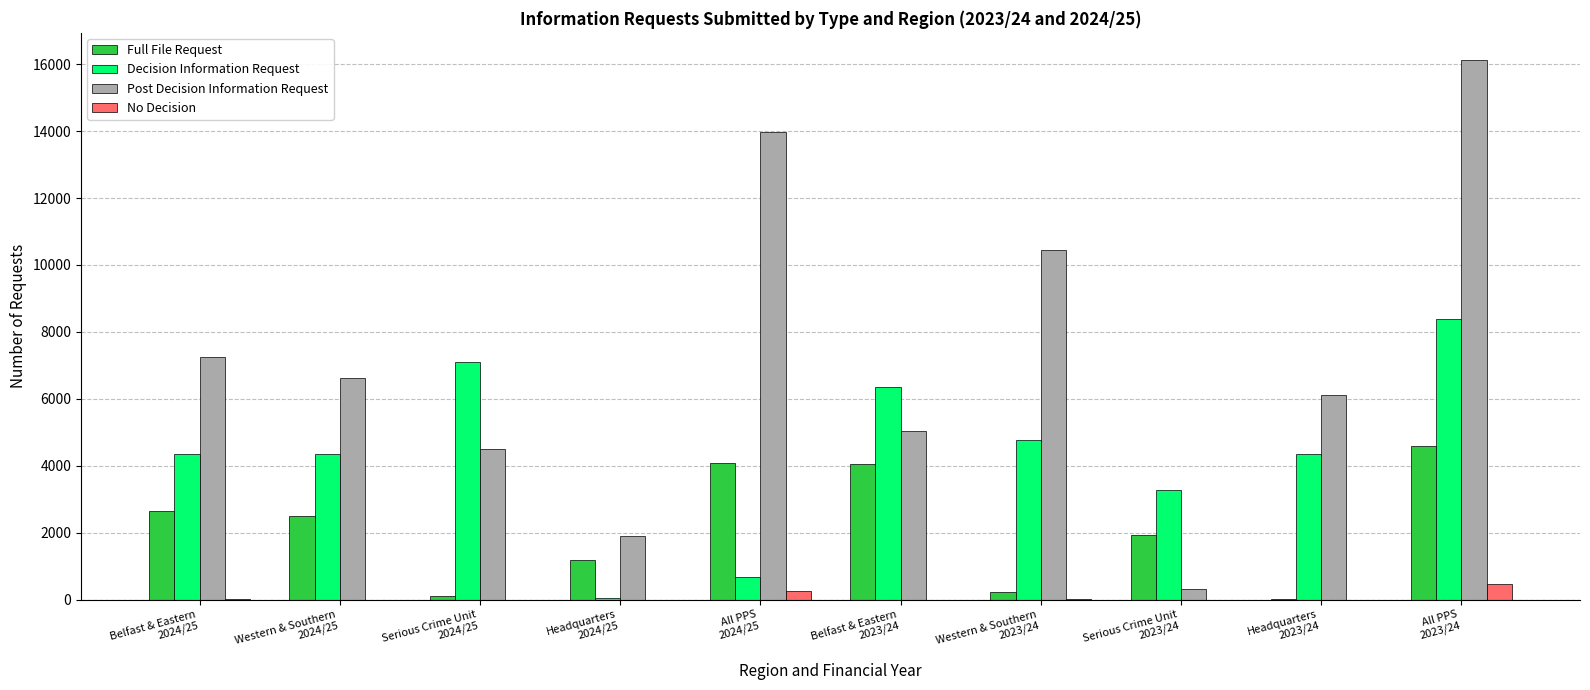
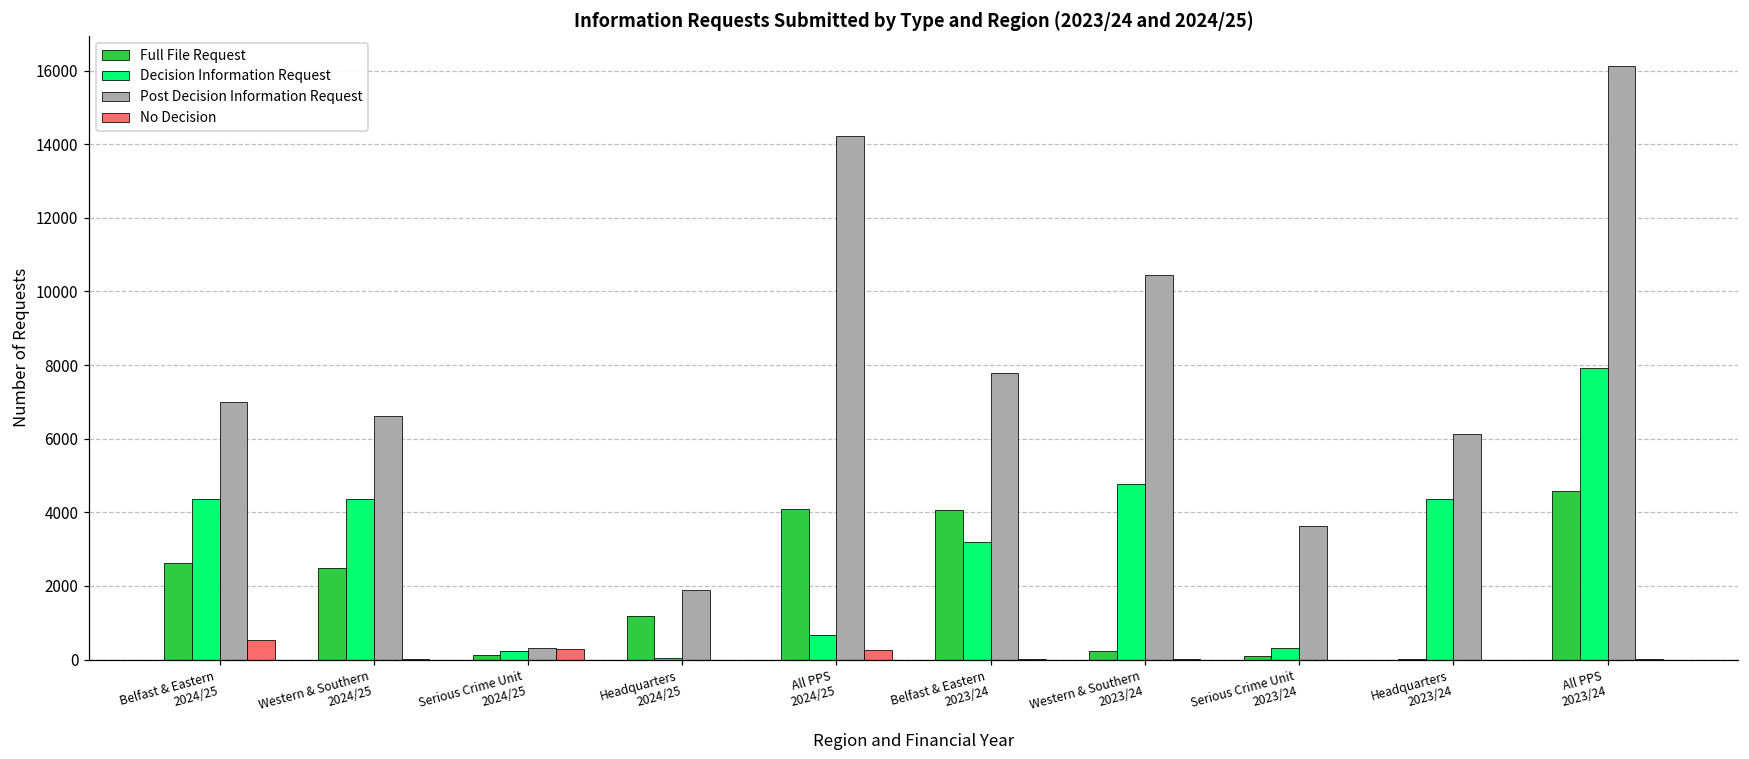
Post Decision Information Request, Belfast & Eastern 2024/25: 7200 -> 7000
No Decision, Belfast & Eastern 2024/25: 0 -> 500
Decision Information Request, Serious Crime Unit 2024/25: 7100 -> 200
Post Decision Information Request, Serious Crime Unit 2024/25: 4500 -> 300
No Decision, Serious Crime Unit 2024/25: 0 -> 300
Post Decision Information Request, All PPS 2024/25: 14000 -> 14200
Decision Information Request, Belfast & Eastern 2023/24: 6400 -> 3200
Post Decision Information Request, Belfast & Eastern 2023/24: 5000 -> 7800
Full File Request, Serious Crime Unit 2023/24: 1900 -> 100
Decision Information Request, Serious Crime Unit 2023/24: 3300 -> 300
Post Decision Information Request, Serious Crime Unit 2023/24: 300 -> 3600
Decision Information Request, All PPS 2023/24: 8400 -> 7900
No Decision, All PPS 2023/24: 500 -> 0
